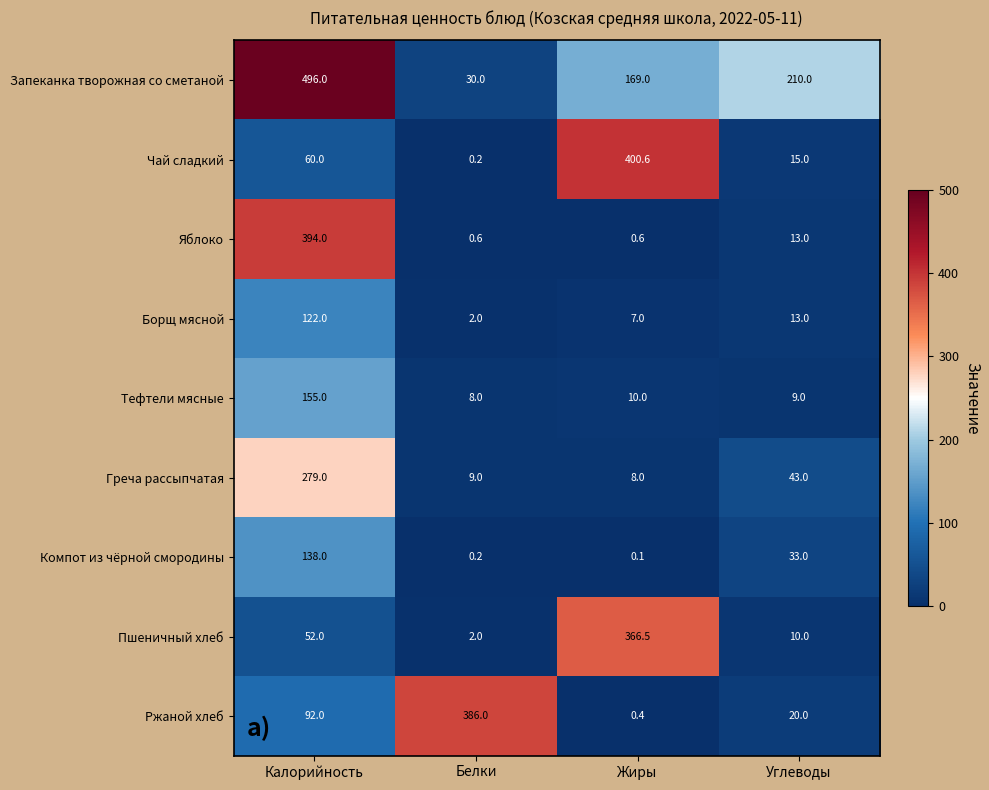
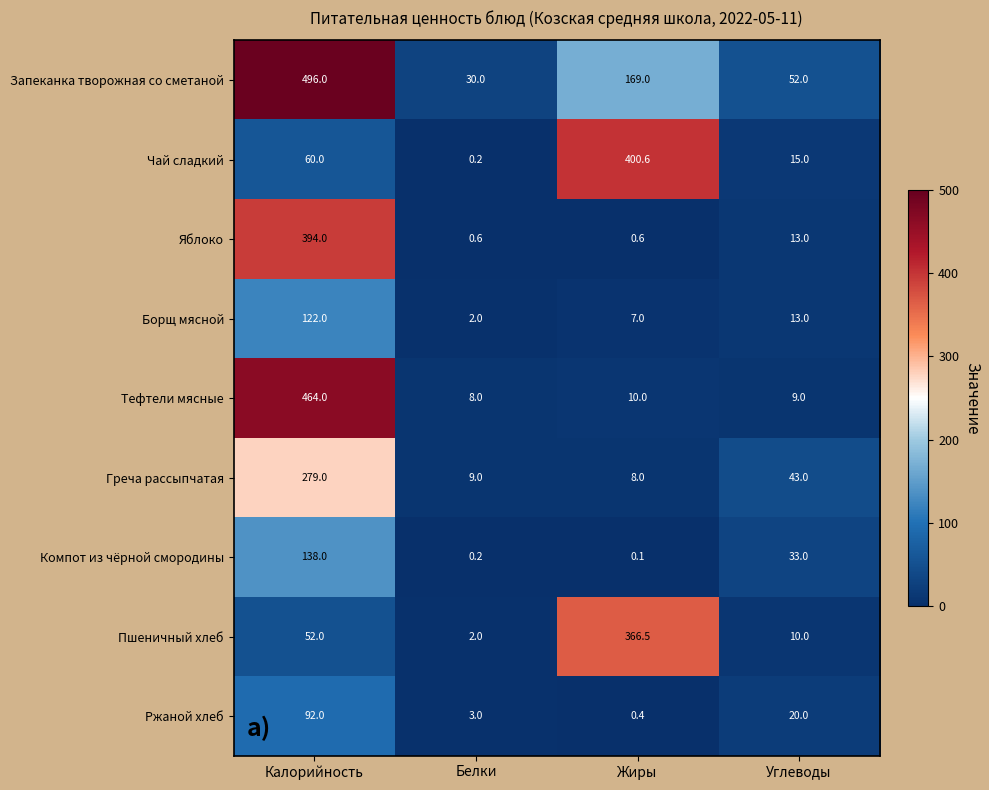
Запеканка творожная со сметаной, Углеводы: 210.0 -> 52.0
Тефтели мясные, Калорийность: 155.0 -> 464.0
Ржаной хлеб, Белки: 386.0 -> 3.0
